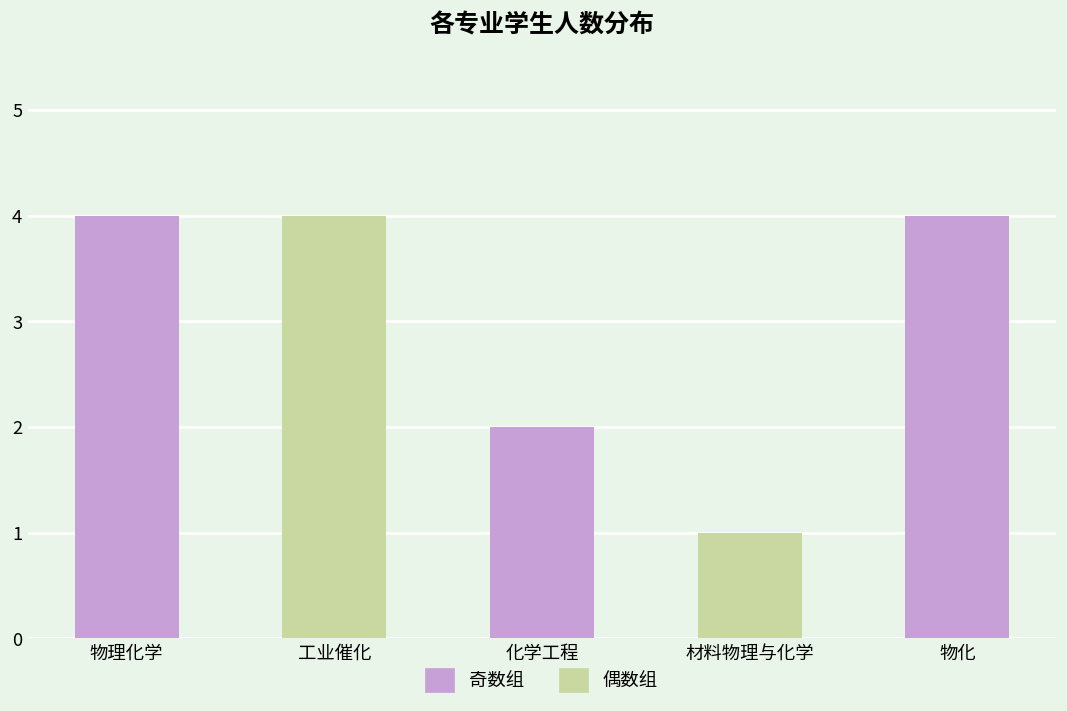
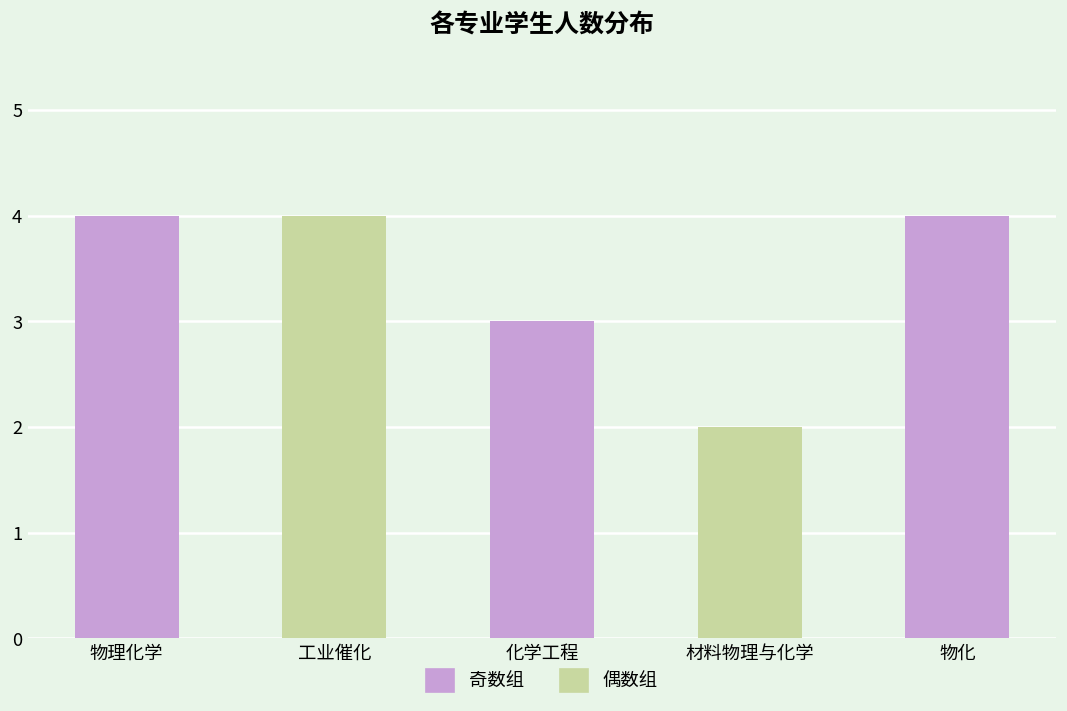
化学工程: 2 -> 3
材料物理与化学: 1 -> 2
